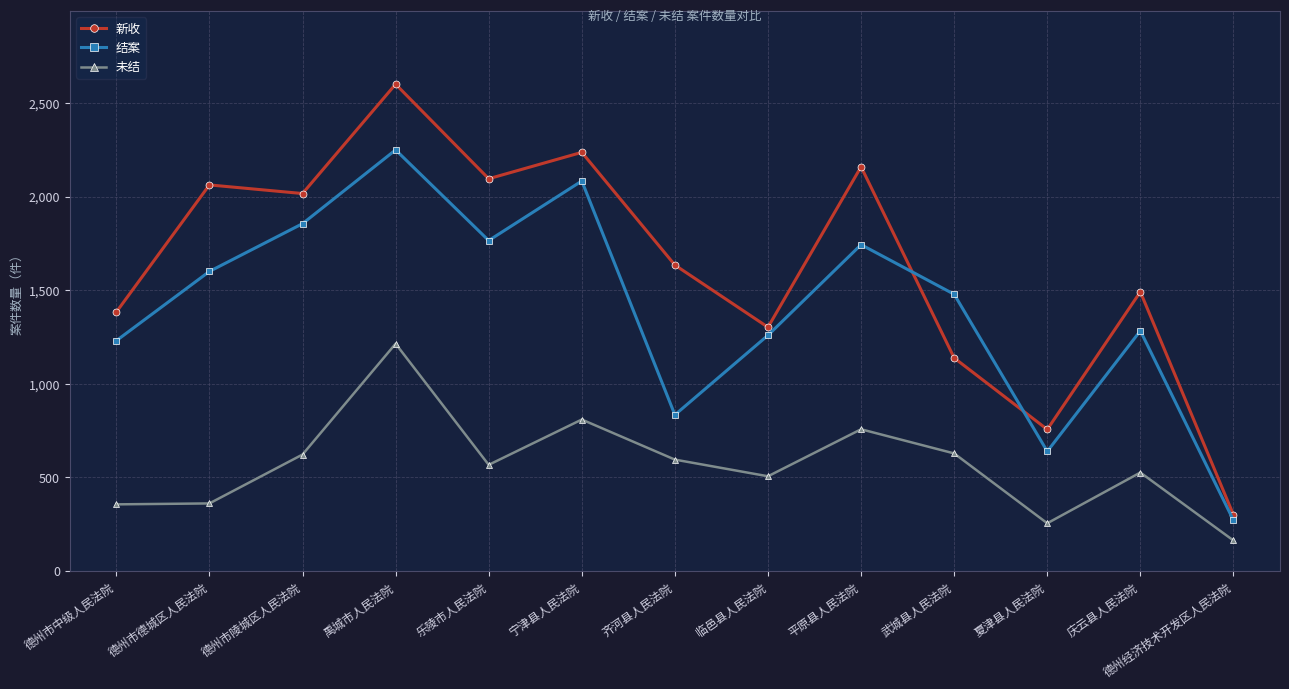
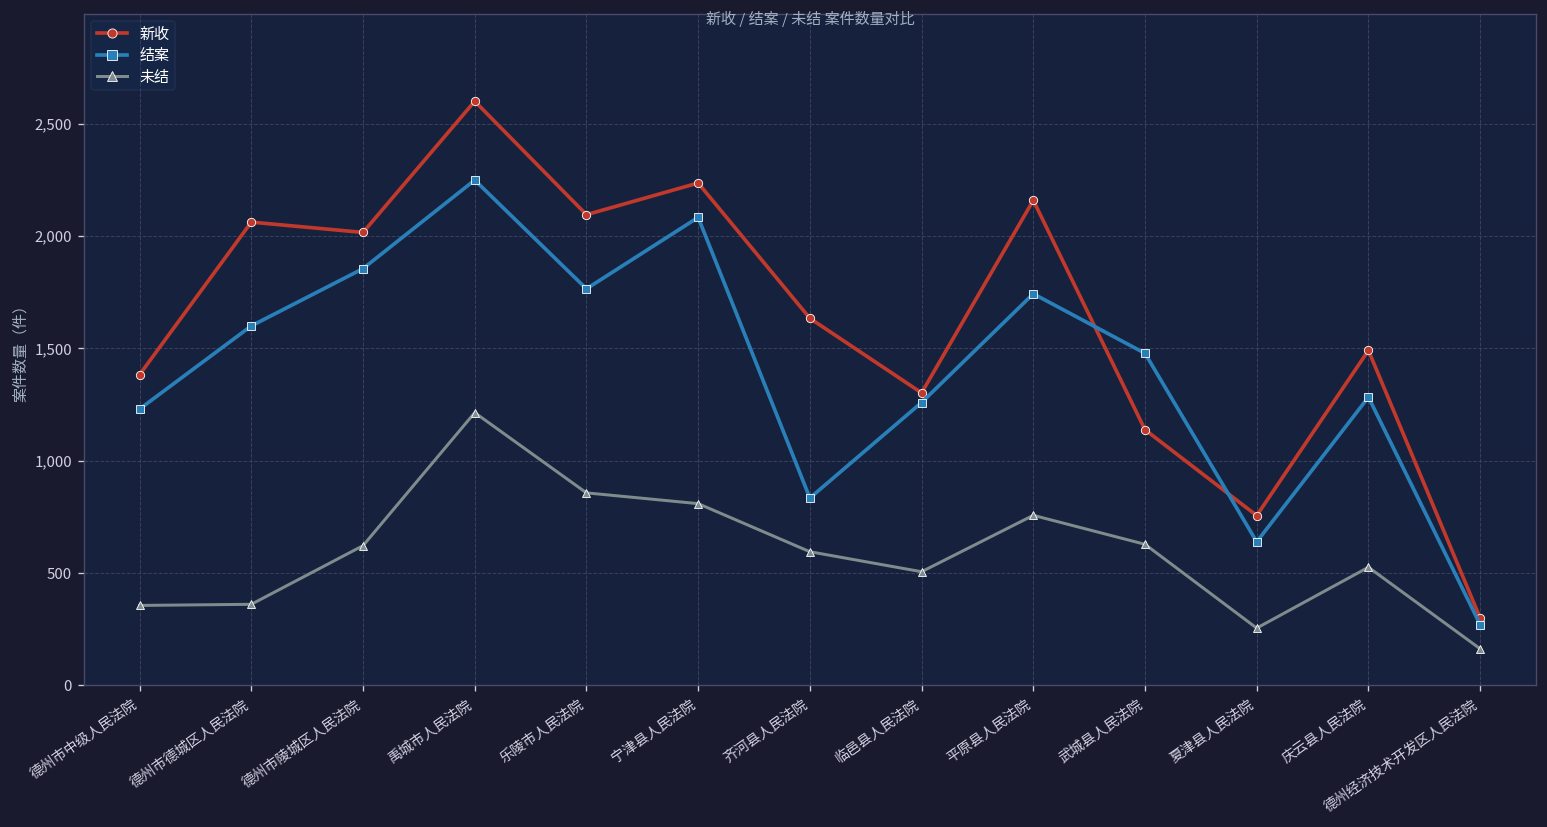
未结, 乐陵市人民法院: 570 -> 860
